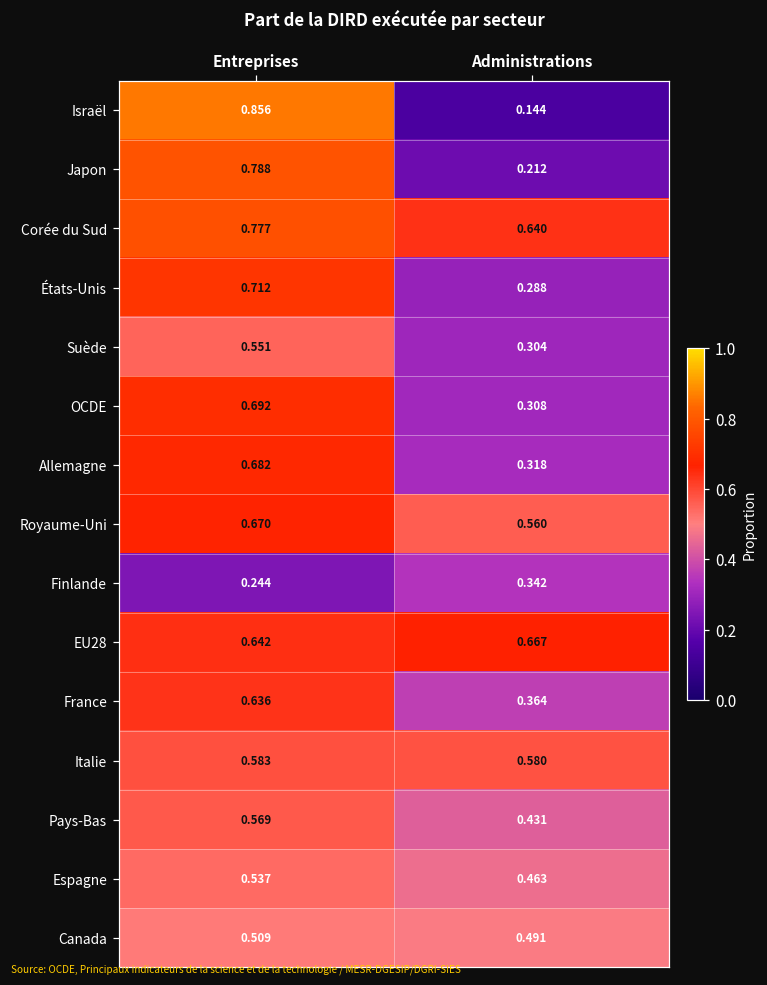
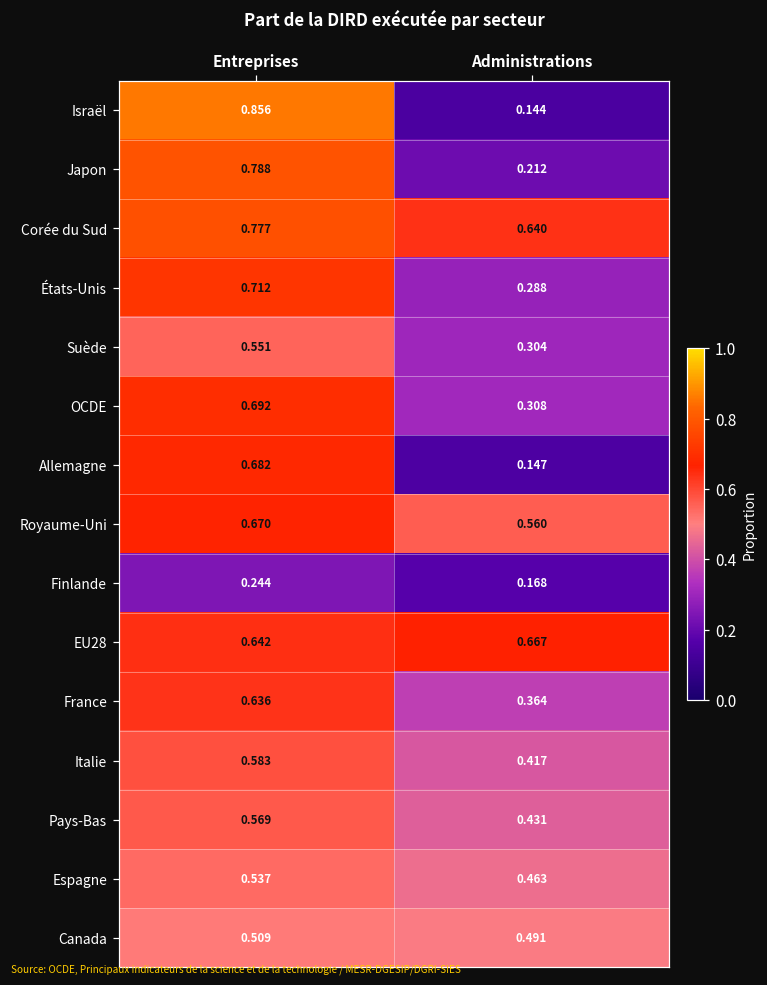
Allemagne, Administrations: 0.318 -> 0.147
Finlande, Administrations: 0.342 -> 0.168
Italie, Administrations: 0.580 -> 0.417
